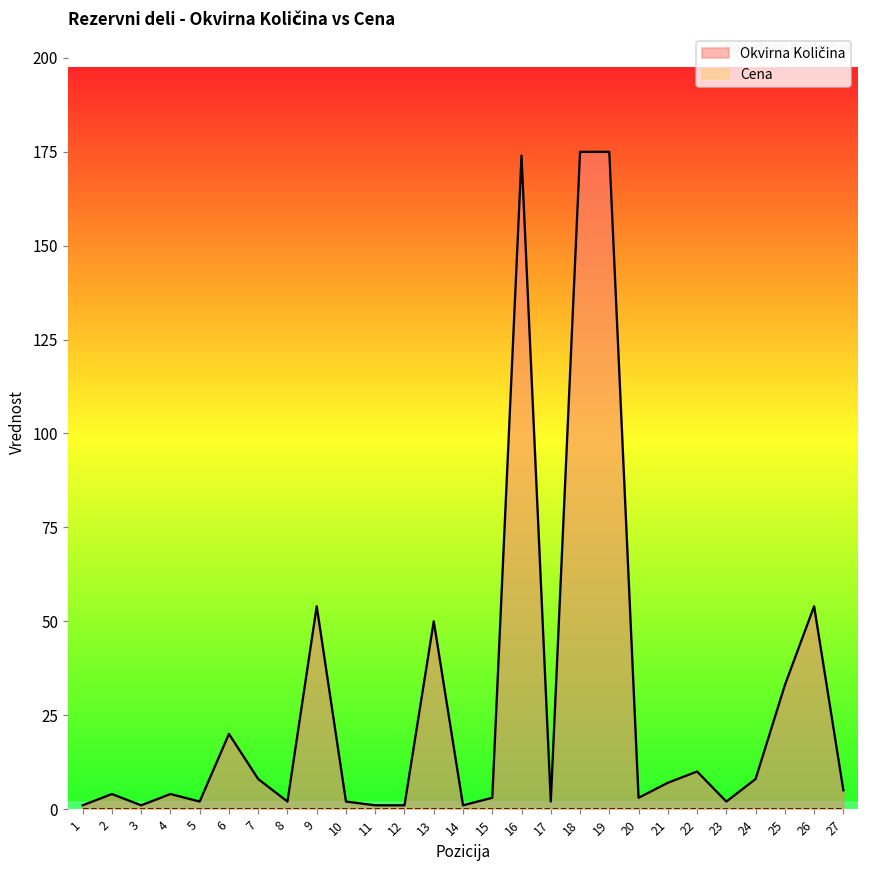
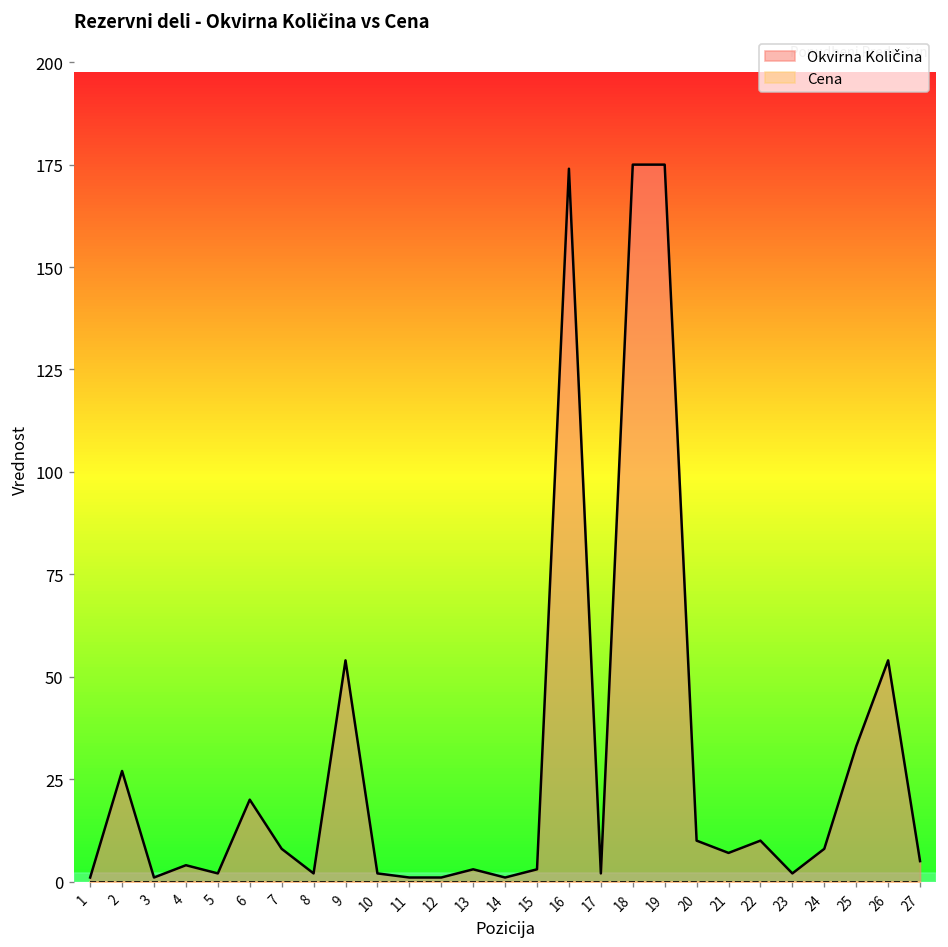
Okvirna Količina, 2: 4 -> 27
Okvirna Količina, 13: 50 -> 3
Okvirna Količina, 20: 3 -> 10
